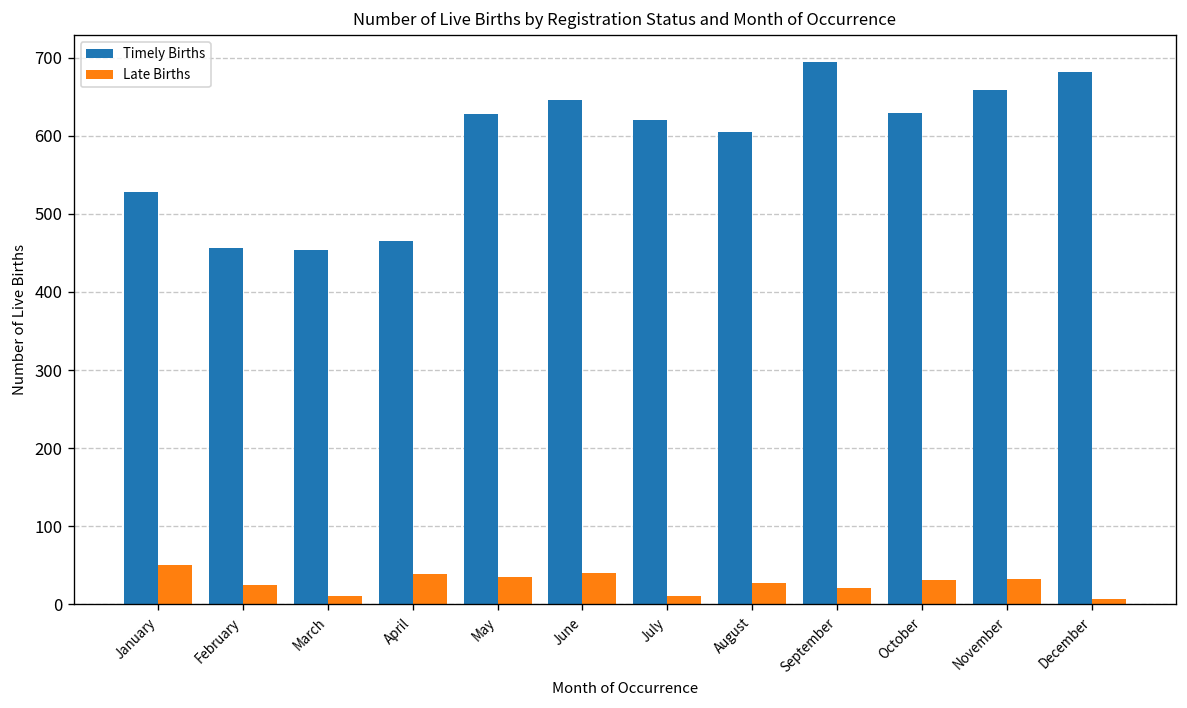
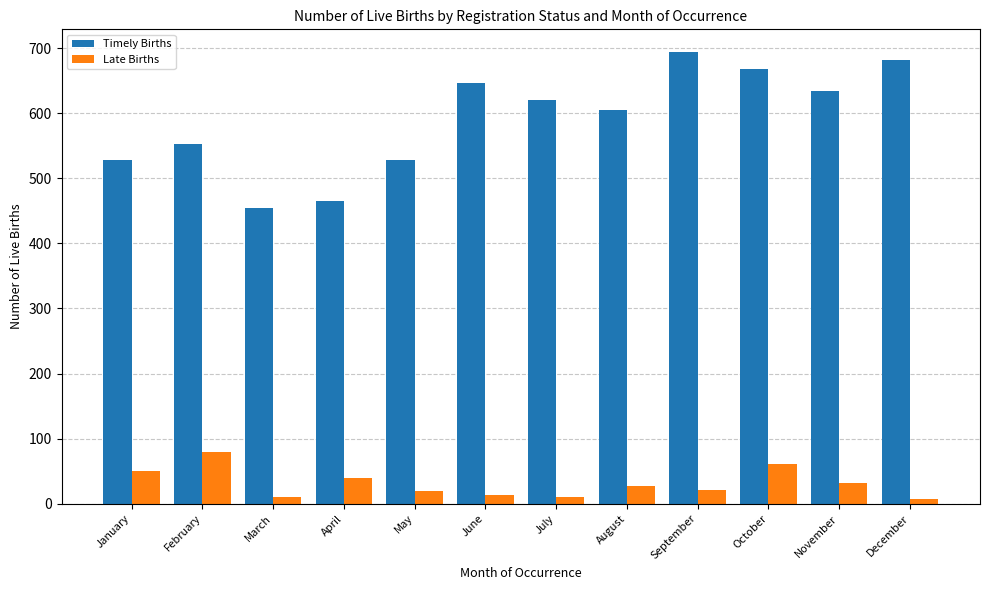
Timely Births, February: 460 -> 550
Late Births, February: 30 -> 80
Timely Births, May: 630 -> 530
Late Births, May: 40 -> 20
Late Births, June: 40 -> 10
Timely Births, October: 630 -> 670
Late Births, October: 30 -> 60
Timely Births, November: 660 -> 630
